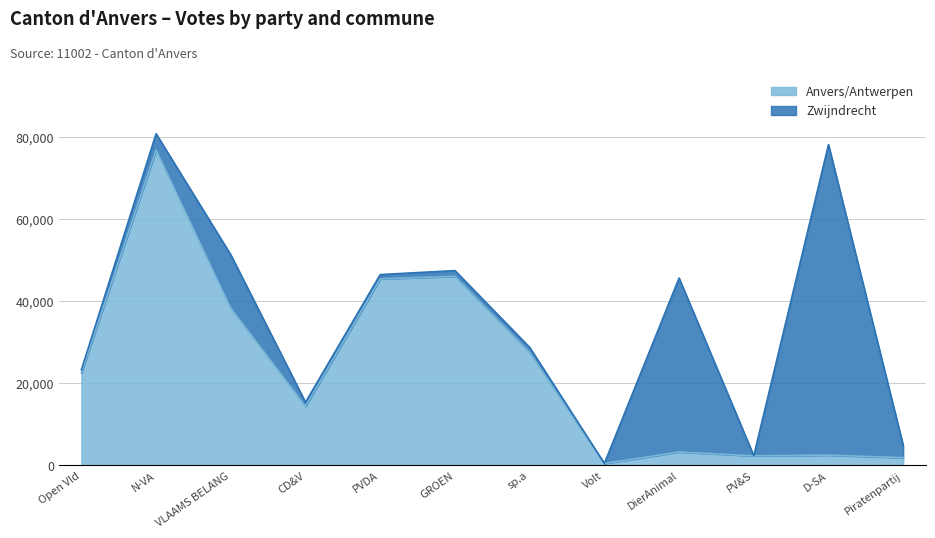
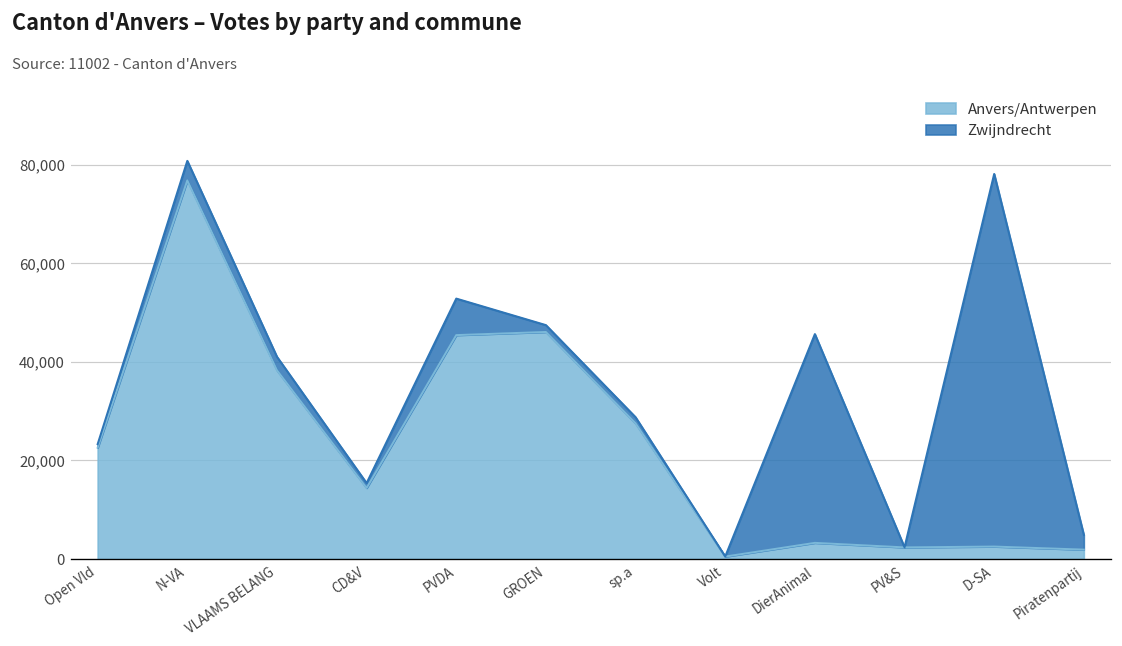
Zwijndrecht, VLAAMS BELANG: 13,000 -> 3,000
Zwijndrecht, PVDA: 1,000 -> 7,000
